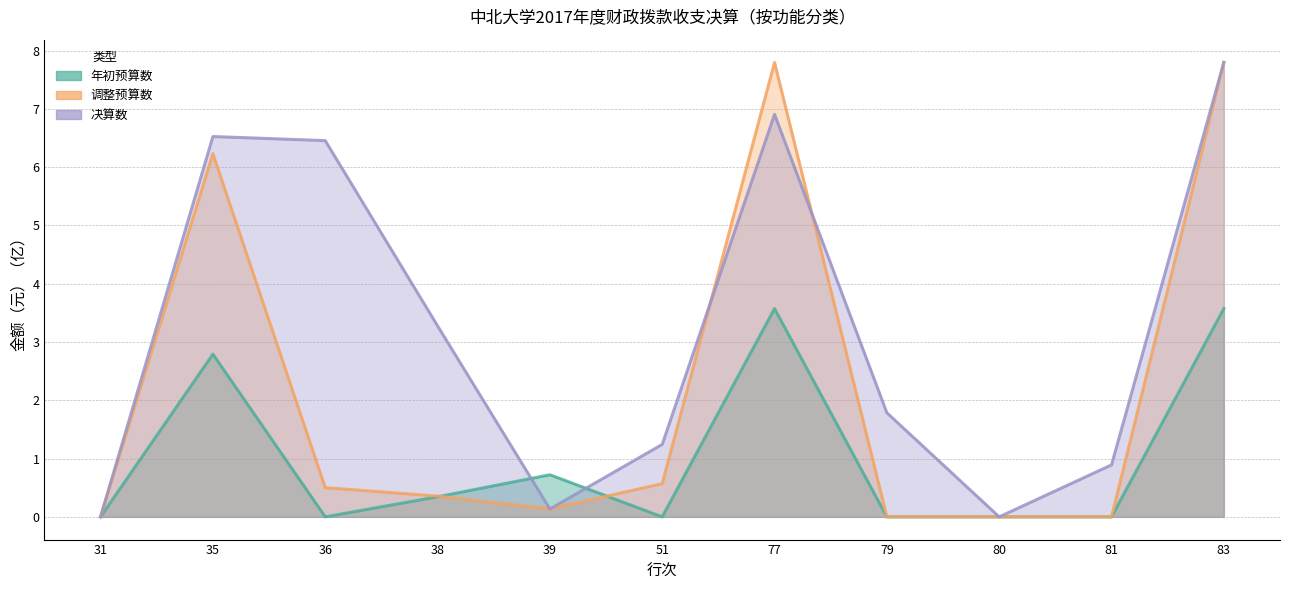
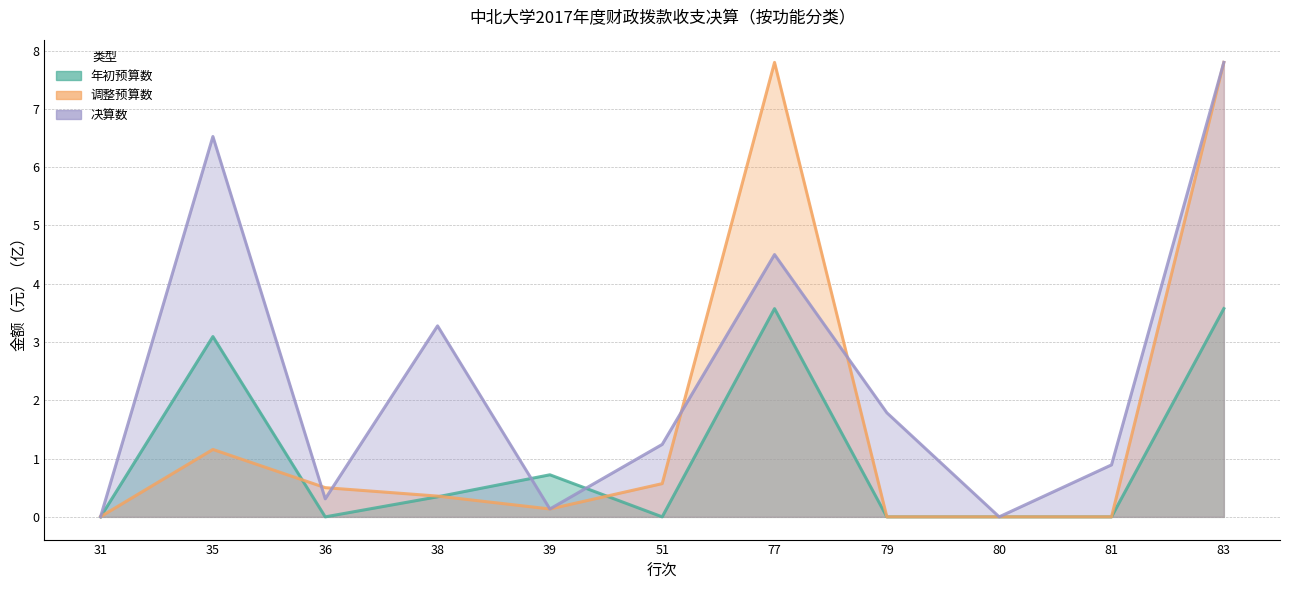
年初预算数, 35: 2.8 -> 3.1
调整预算数, 35: 6.2 -> 1.2
决算数, 36: 6.5 -> 0.3
决算数, 77: 6.9 -> 4.5
